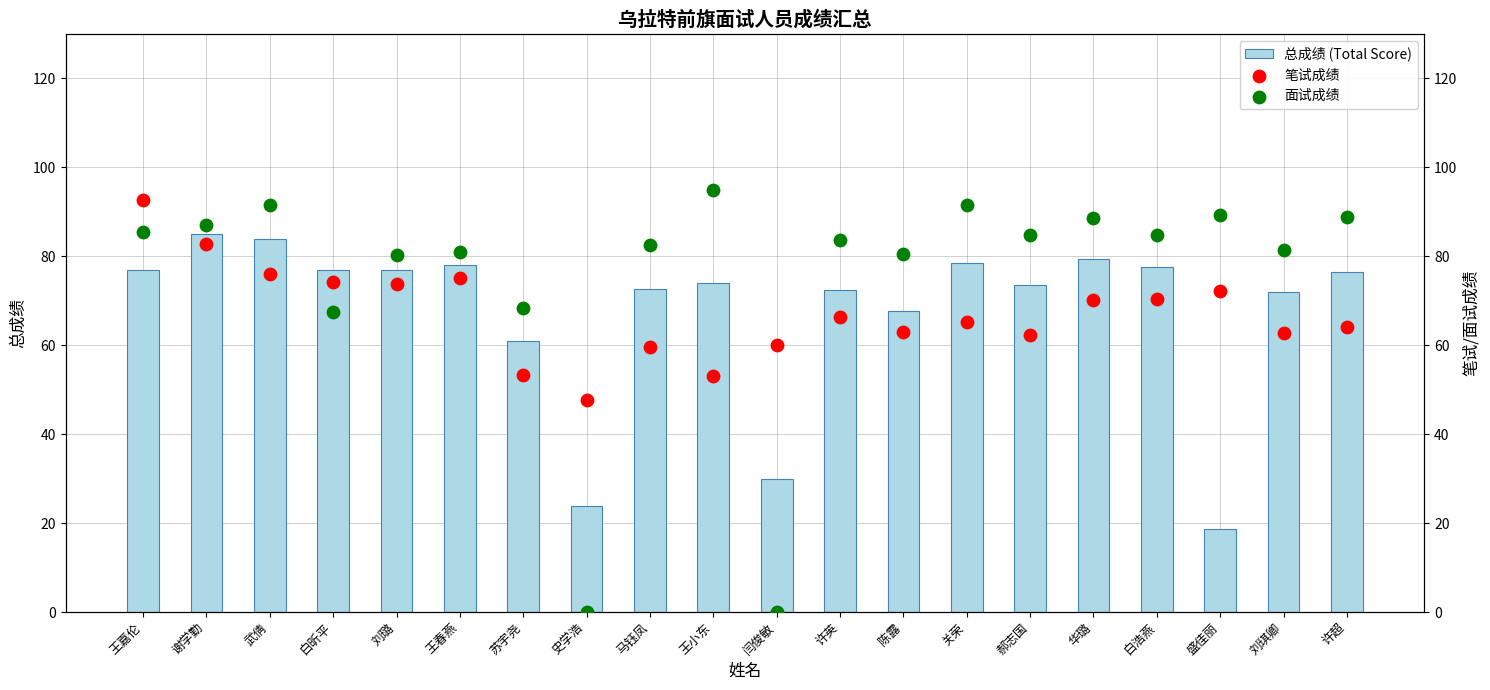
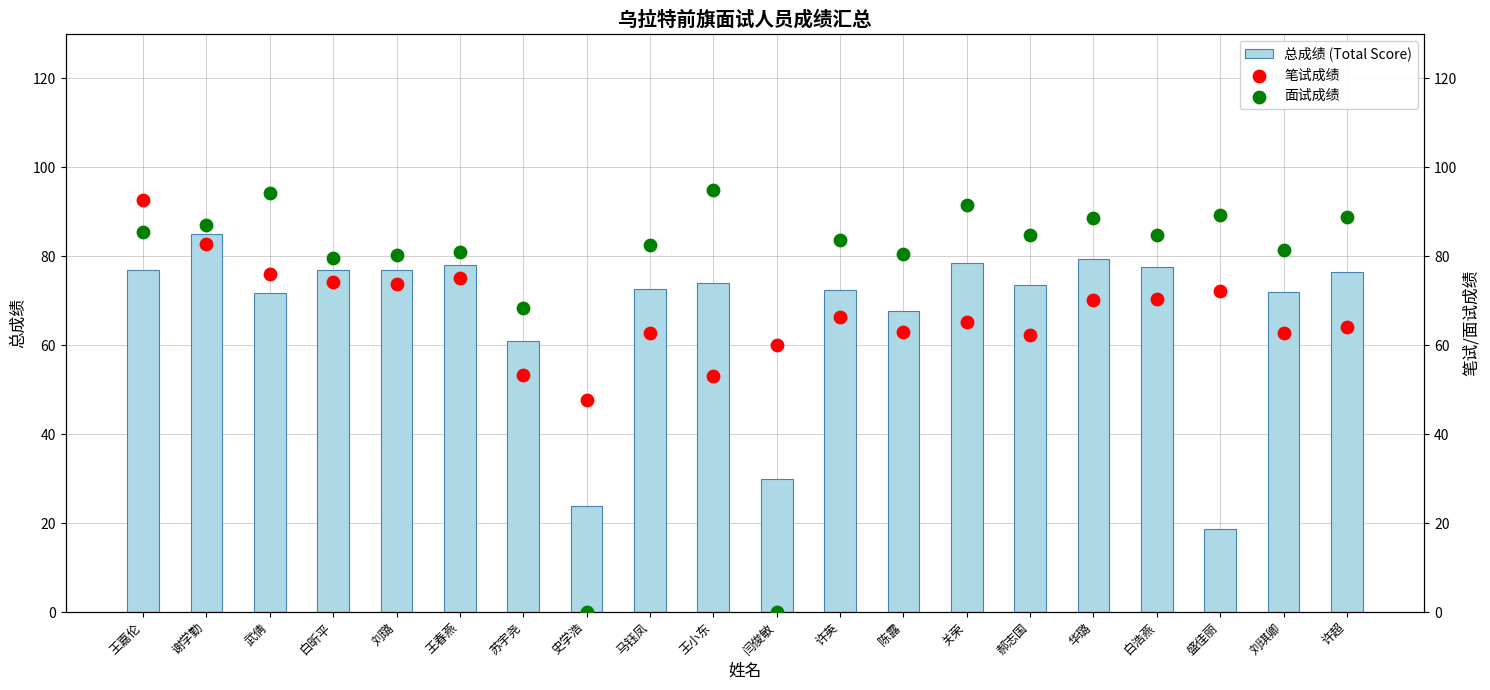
总成绩 (Total Score), 武倩: 84 -> 72
面试成绩, 武倩: 92 -> 94
面试成绩, 白昕平: 67 -> 80
笔试成绩, 马钰凤: 60 -> 63
